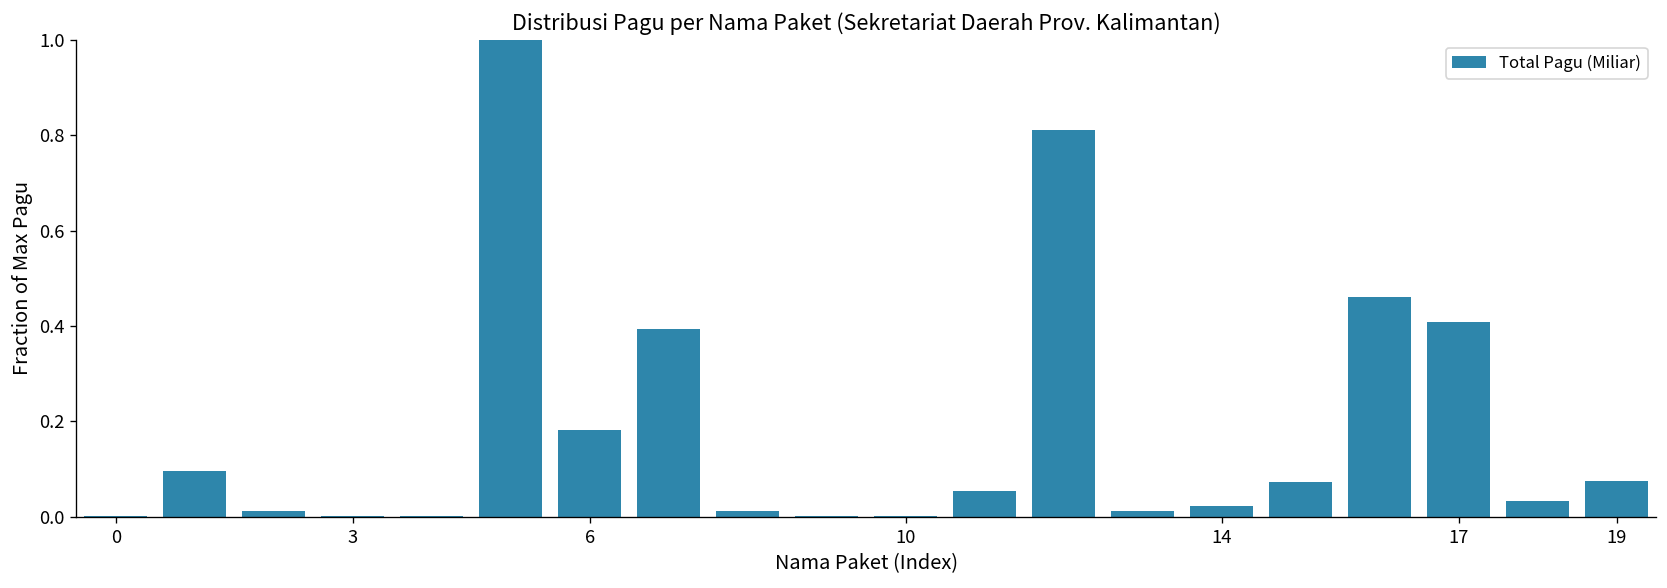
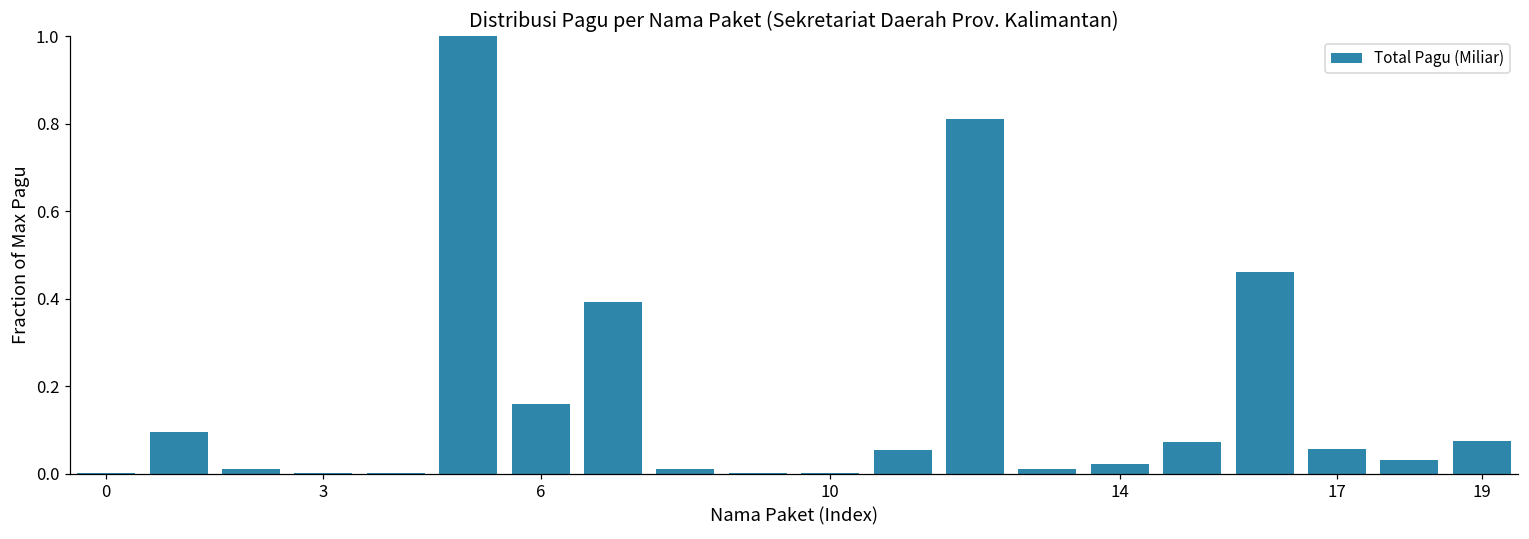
6: 0.18 -> 0.16
17: 0.41 -> 0.06
